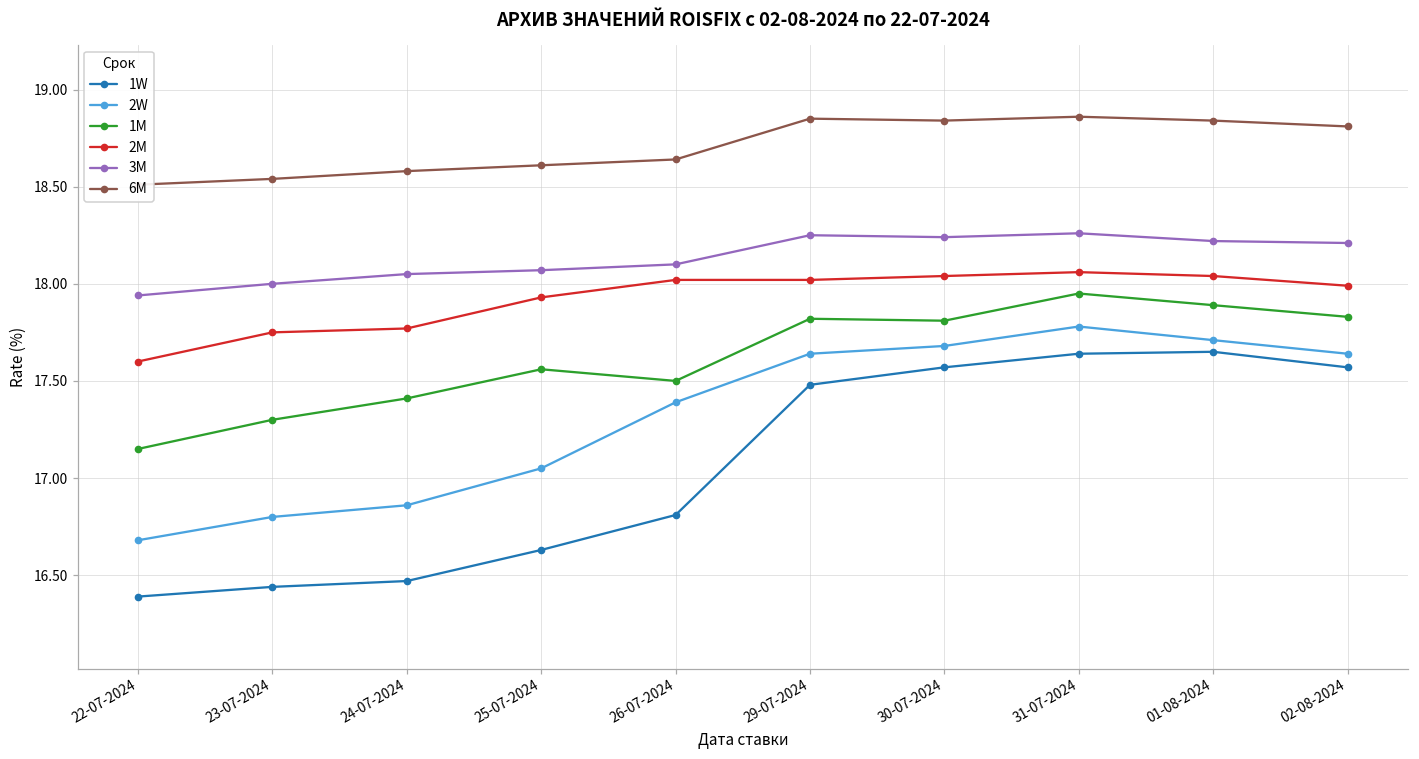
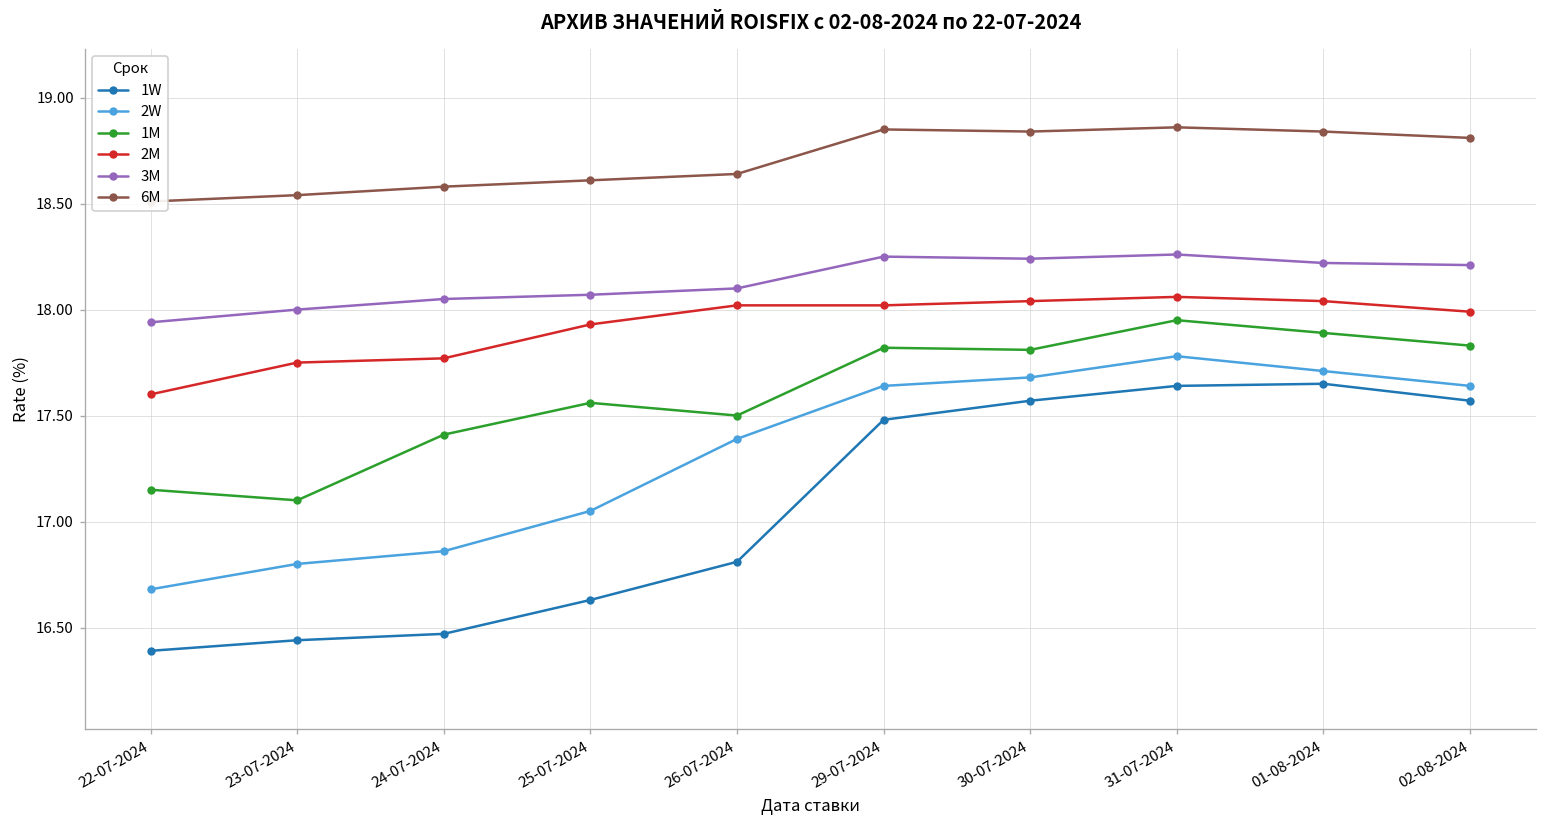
1M, 23-07-2024: 17.3 -> 17.1
